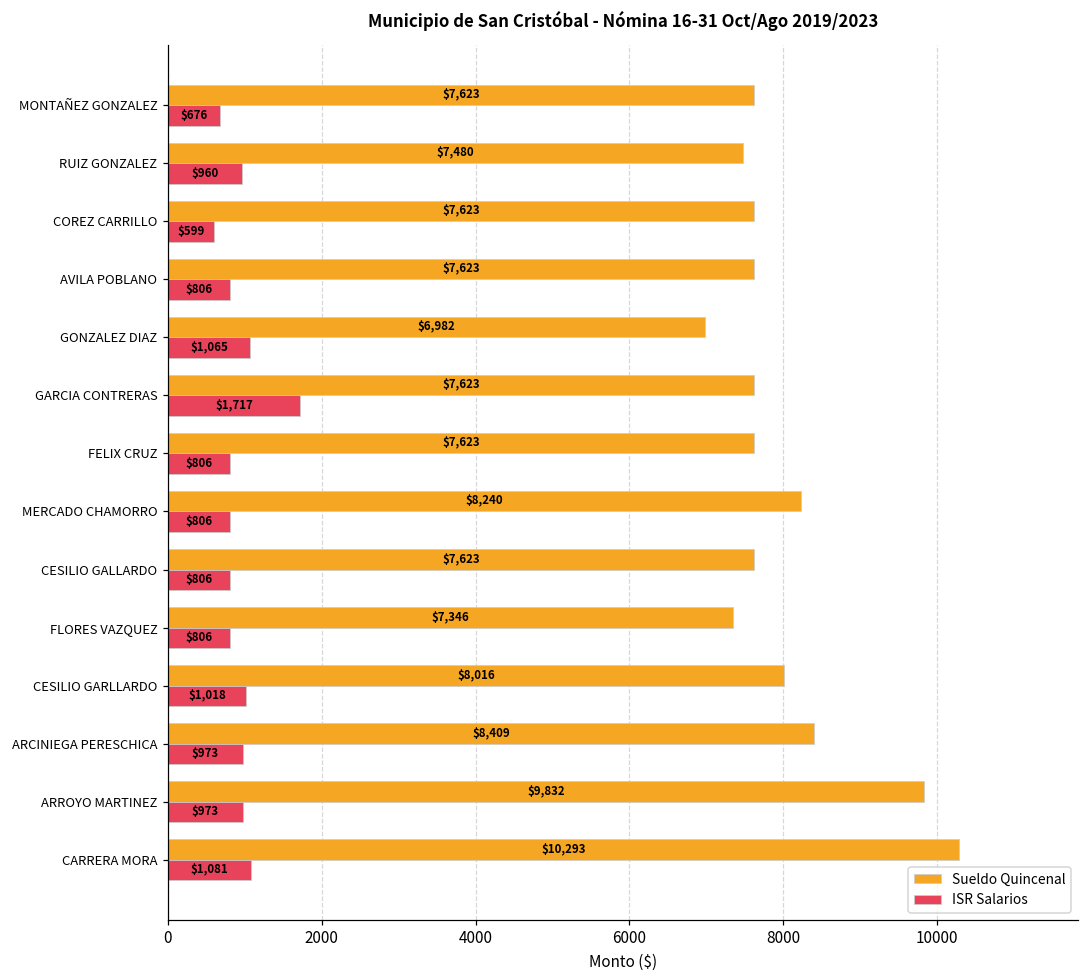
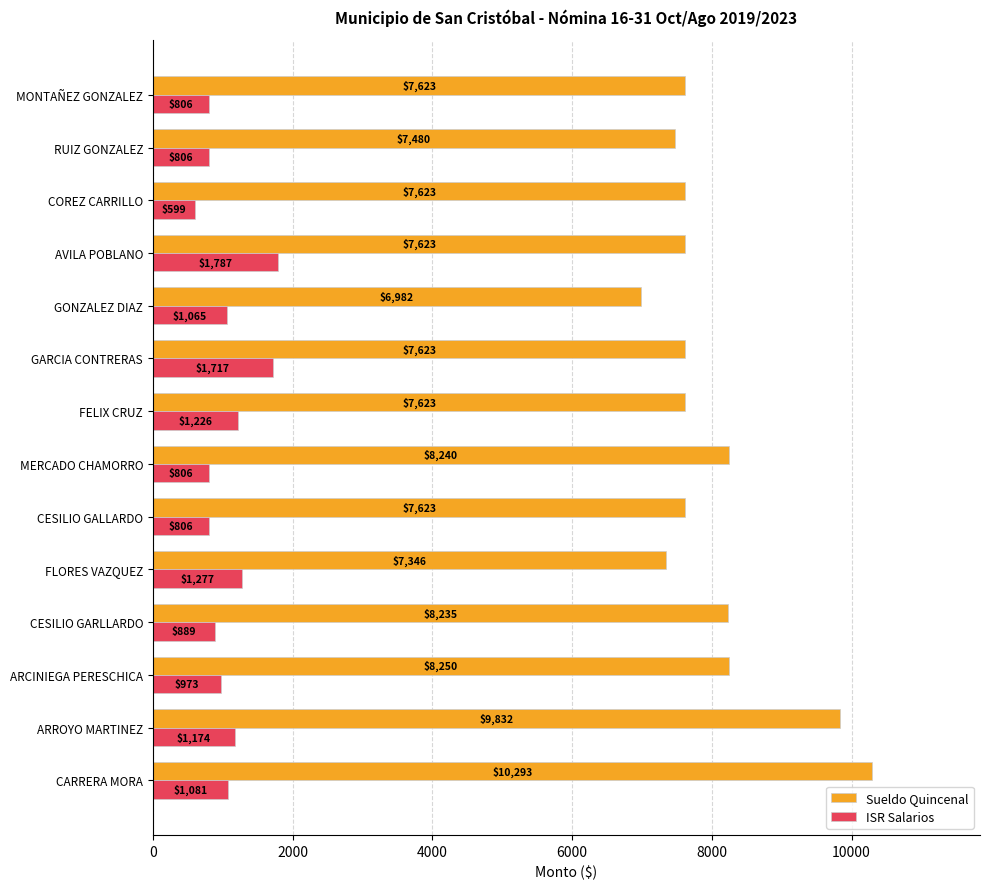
ISR Salarios, MONTAÑEZ GONZALEZ: $676 -> $806
ISR Salarios, RUIZ GONZALEZ: $960 -> $806
ISR Salarios, AVILA POBLANO: $806 -> $1,787
ISR Salarios, FELIX CRUZ: $806 -> $1,226
ISR Salarios, FLORES VAZQUEZ: $806 -> $1,277
Sueldo Quincenal, CESILIO GARLLARDO: $8,016 -> $8,235
ISR Salarios, CESILIO GARLLARDO: $1,018 -> $889
Sueldo Quincenal, ARCINIEGA PERESCHICA: $8,409 -> $8,250
ISR Salarios, ARROYO MARTINEZ: $973 -> $1,174
